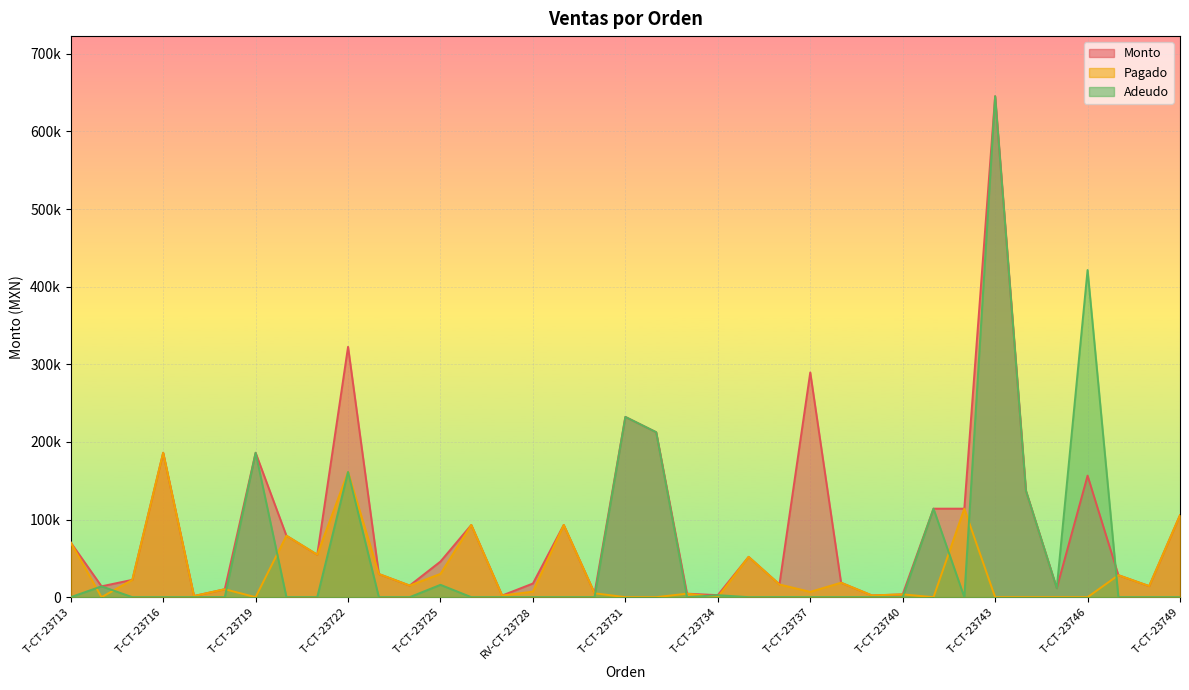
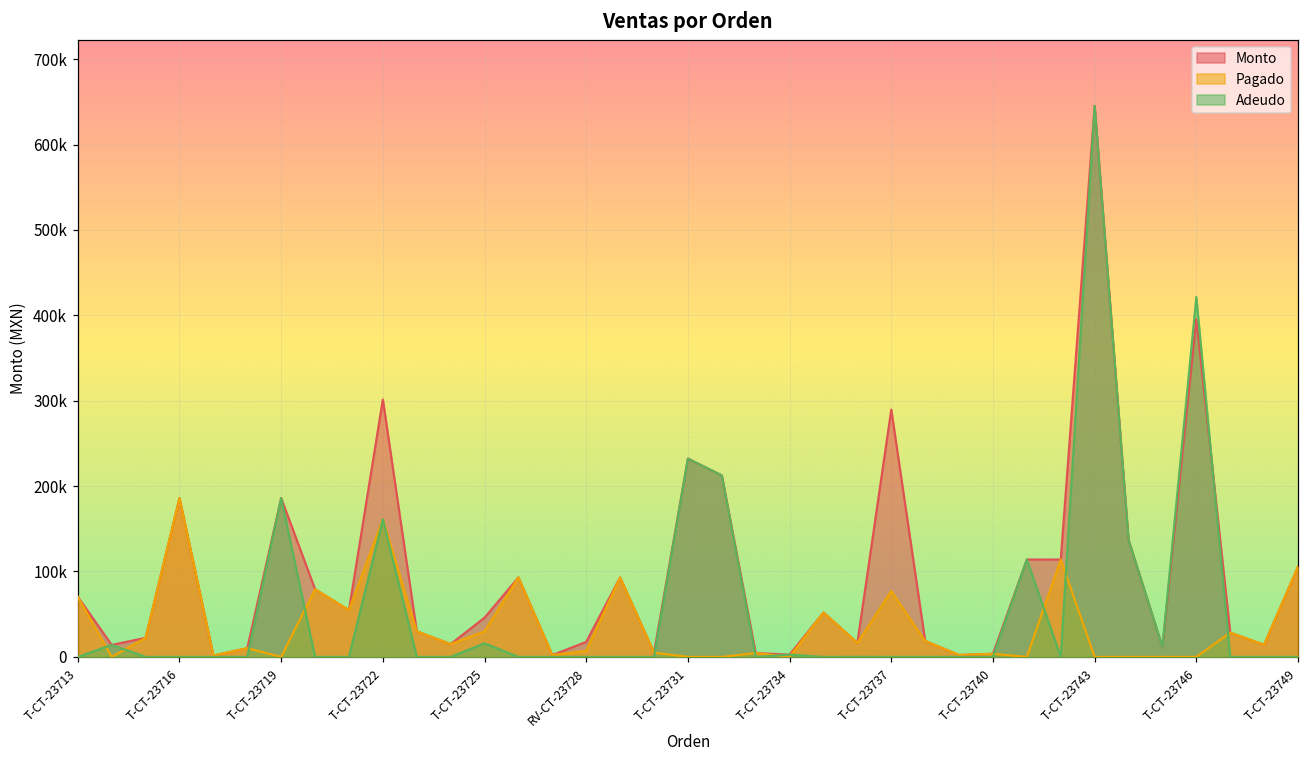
Monto, T-CT-23722: 320000 -> 300000
Pagado, T-CT-23737: 10000 -> 80000
Monto, T-CT-23746: 160000 -> 400000
